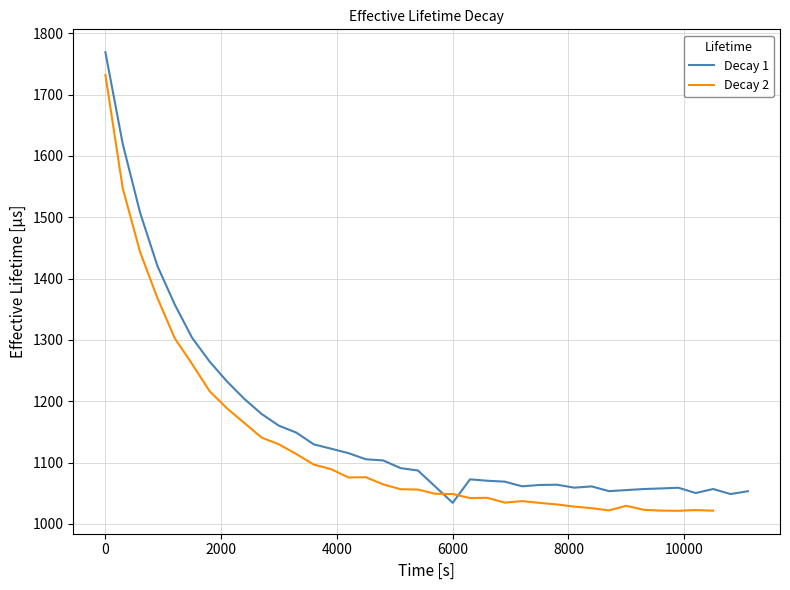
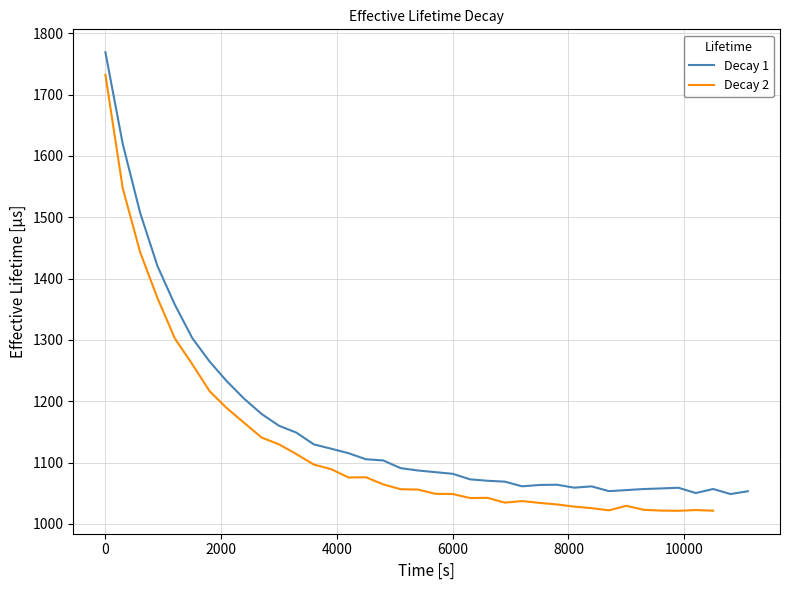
Decay 1, 6000: 1030 -> 1080
